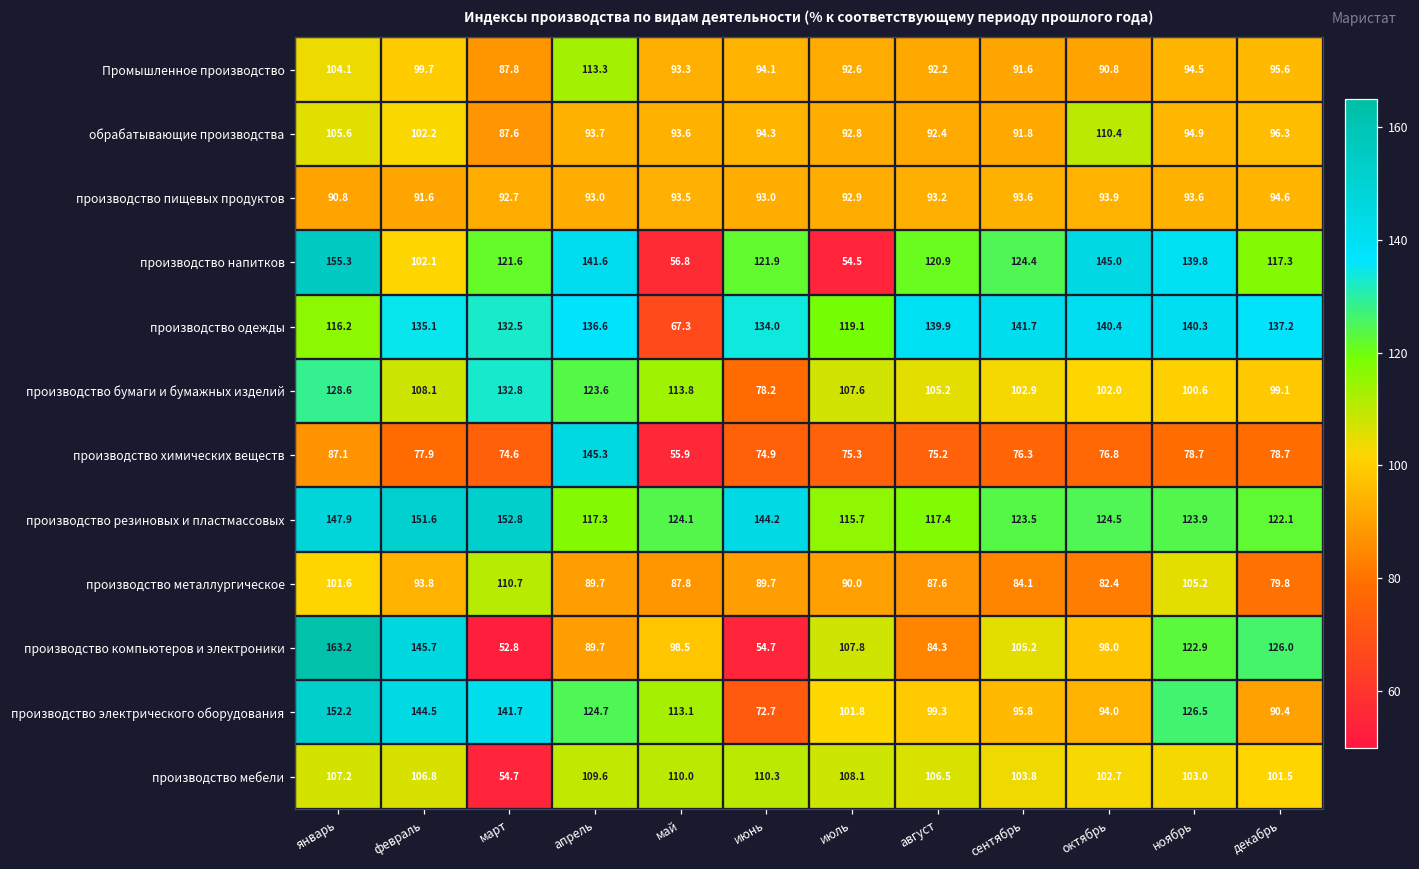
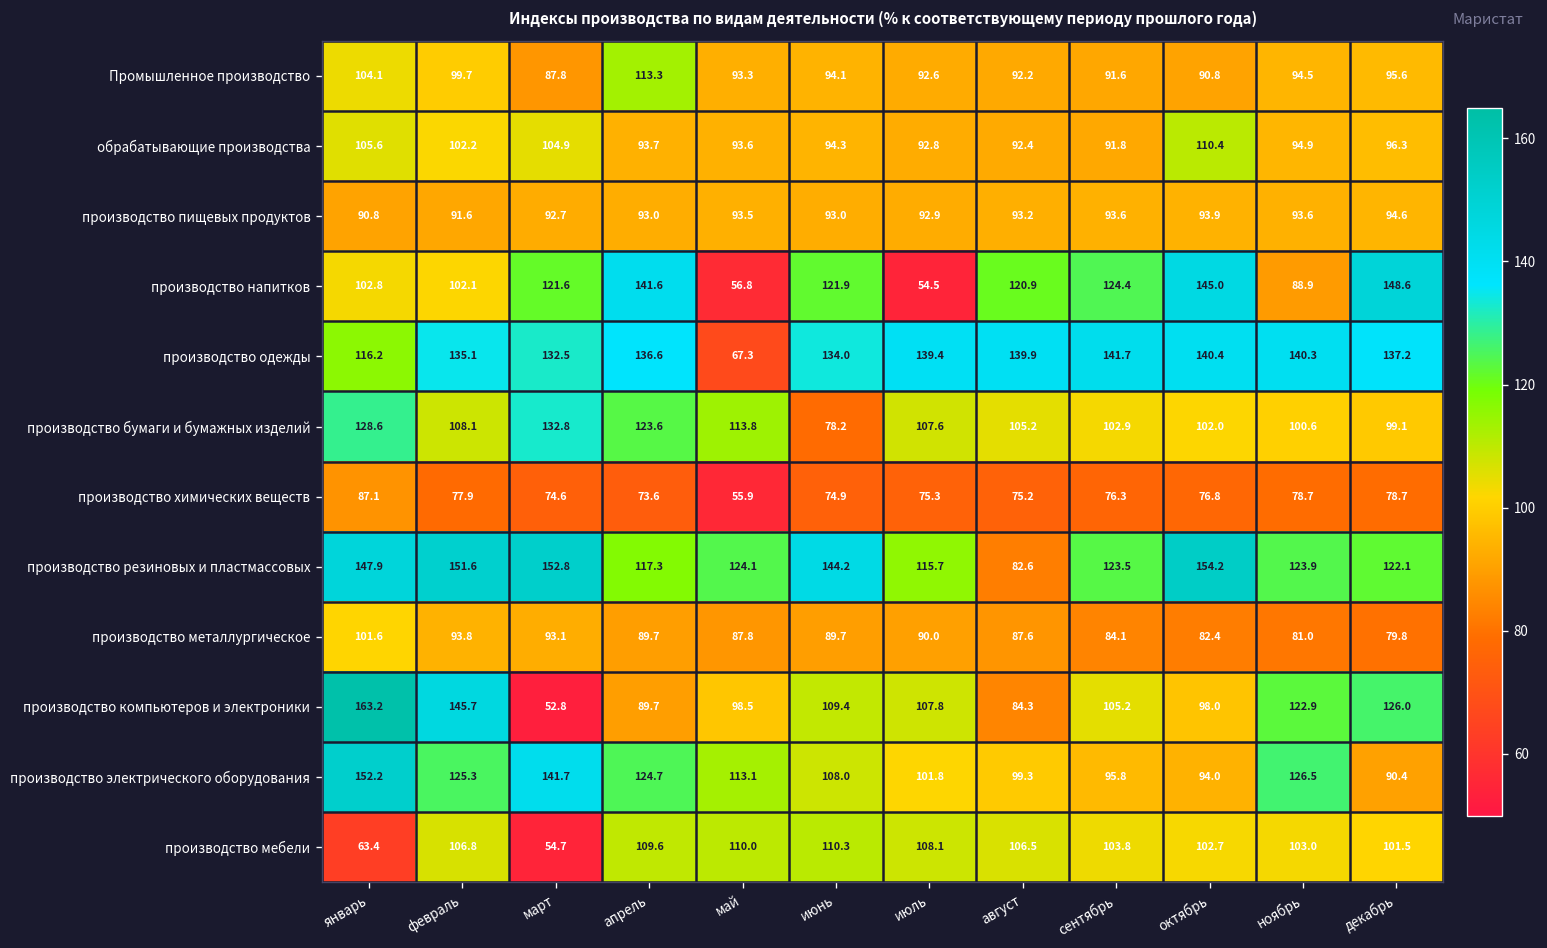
обрабатывающие производства, март: 87.6 -> 104.9
производство напитков, январь: 155.3 -> 102.8
производство напитков, ноябрь: 139.8 -> 88.9
производство напитков, декабрь: 117.3 -> 148.6
производство одежды, июль: 119.1 -> 139.4
производство химических веществ, апрель: 145.3 -> 73.6
производство резиновых и пластмассовых, август: 117.4 -> 82.6
производство резиновых и пластмассовых, октябрь: 124.5 -> 154.2
производство металлургическое, март: 110.7 -> 93.1
производство металлургическое, ноябрь: 105.2 -> 81.0
производство компьютеров и электроники, июнь: 54.7 -> 109.4
производство электрического оборудования, февраль: 144.5 -> 125.3
производство электрического оборудования, июнь: 72.7 -> 108.0
производство мебели, январь: 107.2 -> 63.4
